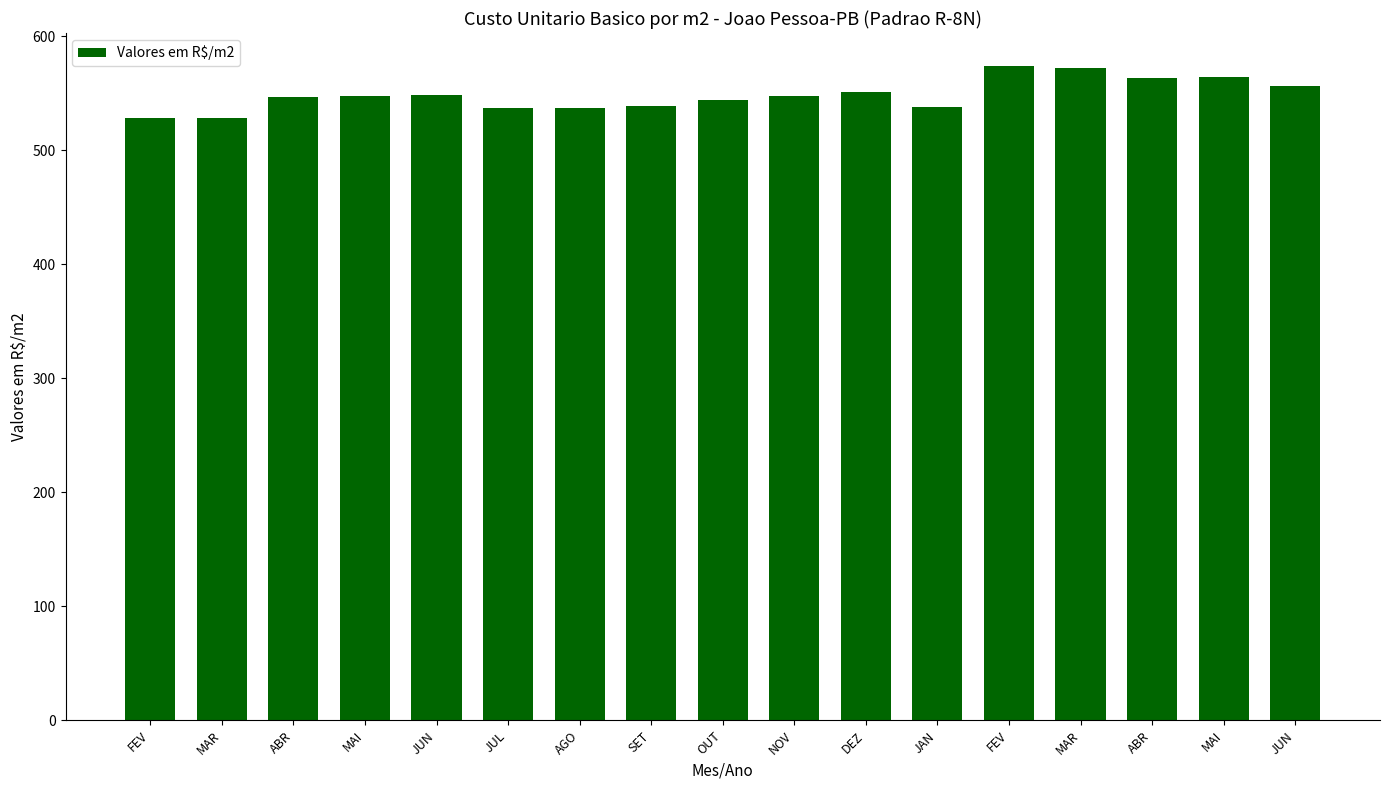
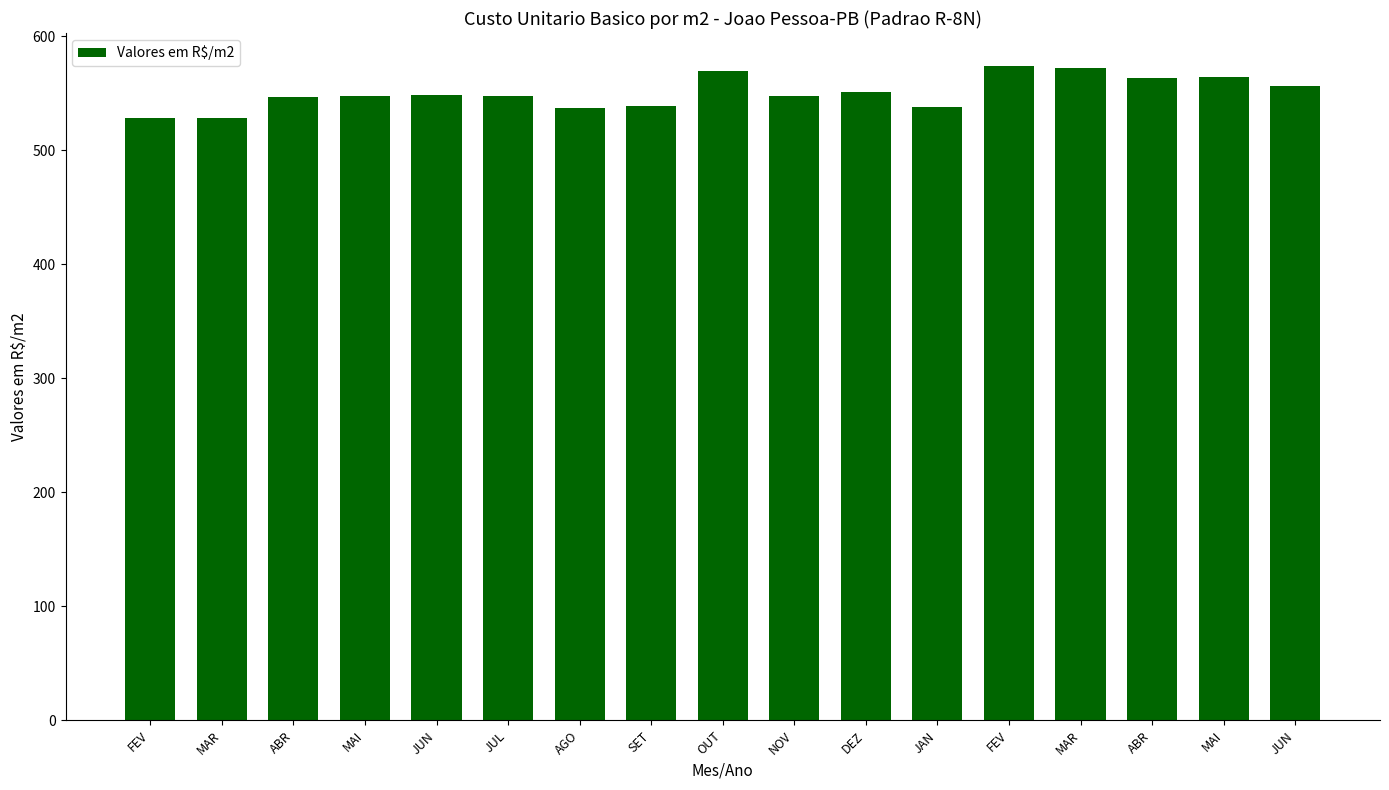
JUL: 538 -> 548
OUT: 545 -> 570
